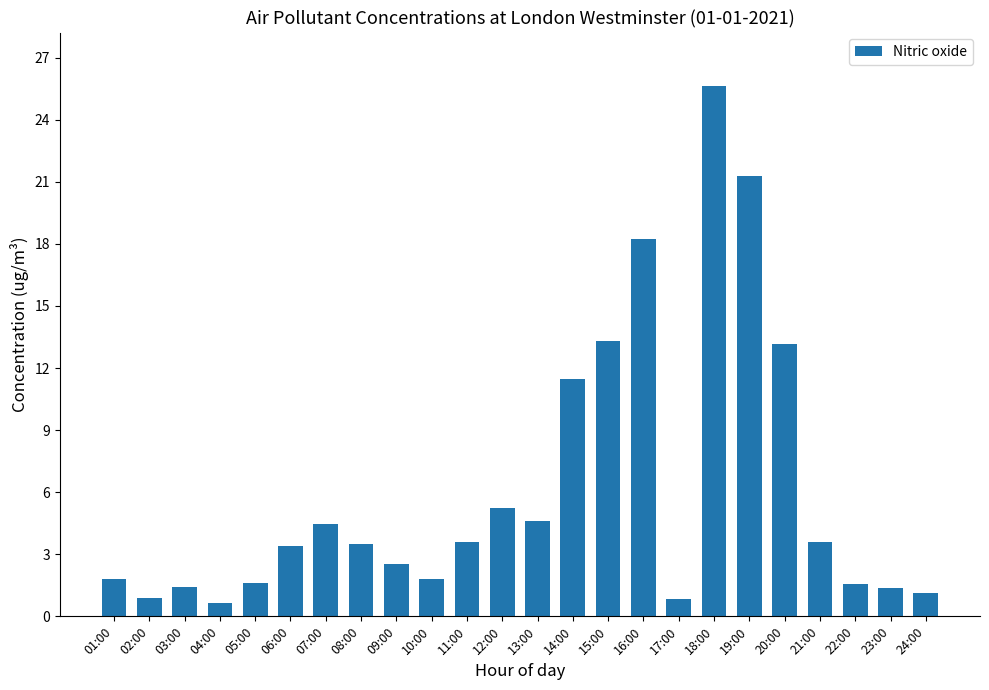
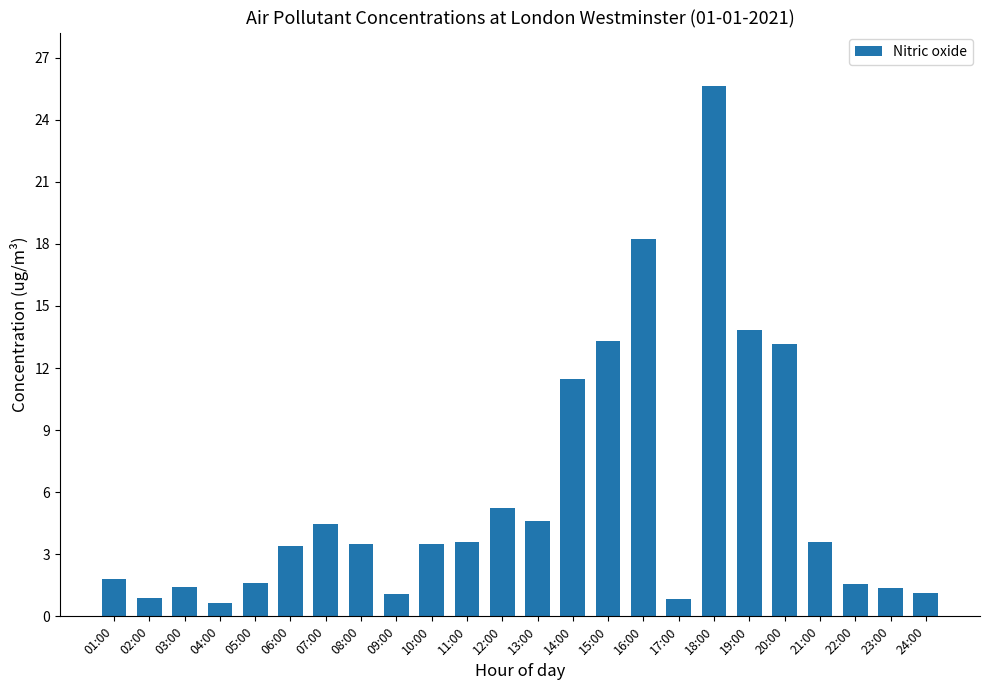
09:00: 2.5 -> 1.1
10:00: 1.8 -> 3.5
19:00: 21.3 -> 13.9
